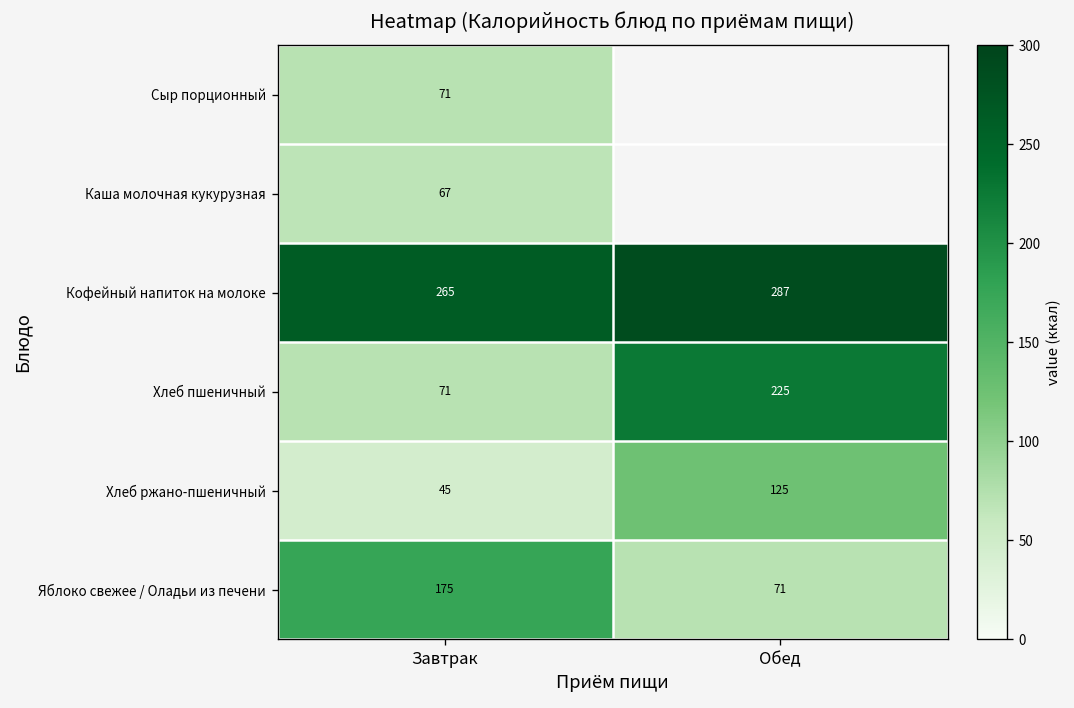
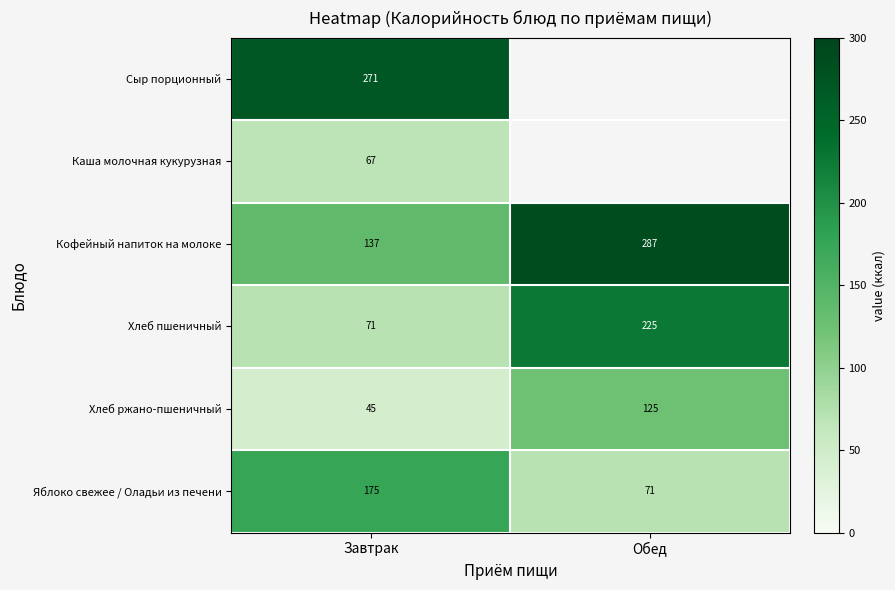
Сыр порционный, Завтрак: 71 -> 271
Кофейный напиток на молоке, Завтрак: 265 -> 137
